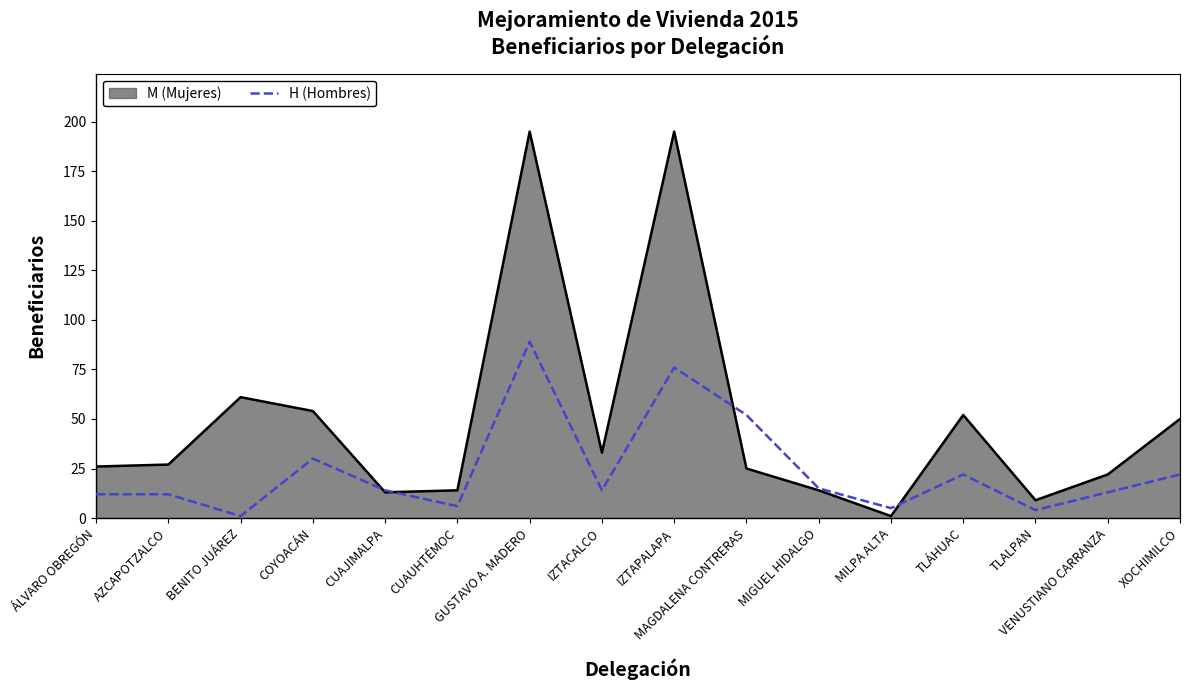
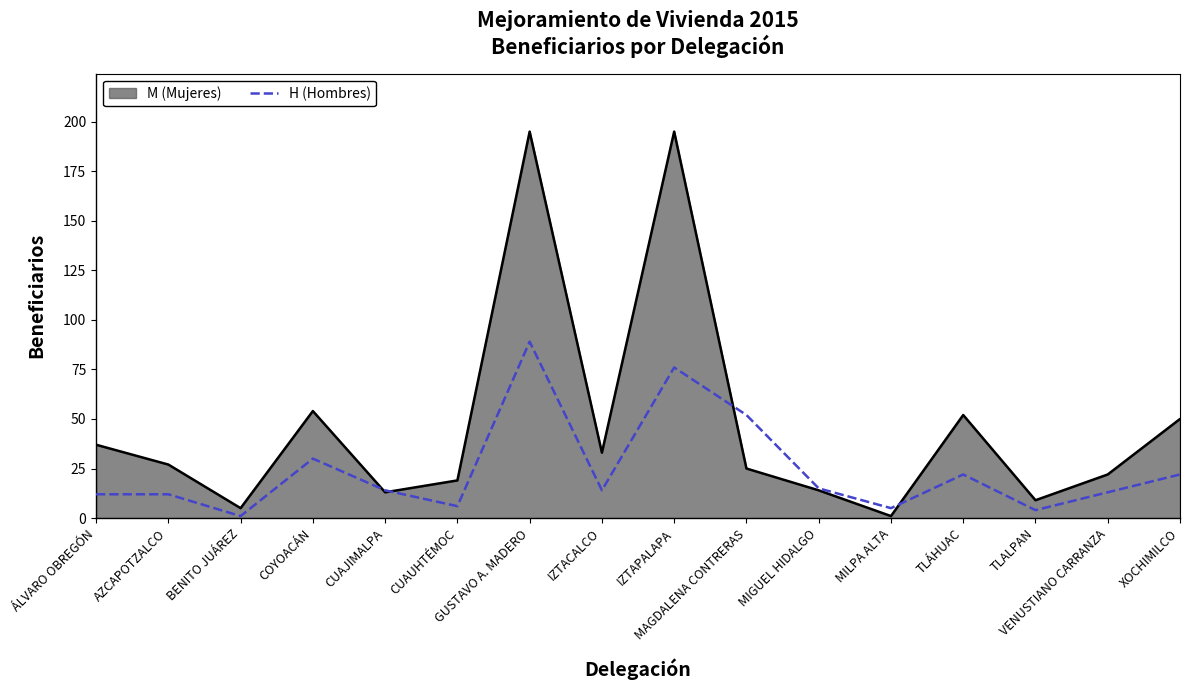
M (Mujeres), ÁLVARO OBREGÓN: 26 -> 37
M (Mujeres), BENITO JUÁREZ: 61 -> 5
M (Mujeres), CUAUHTÉMOC: 14 -> 19
